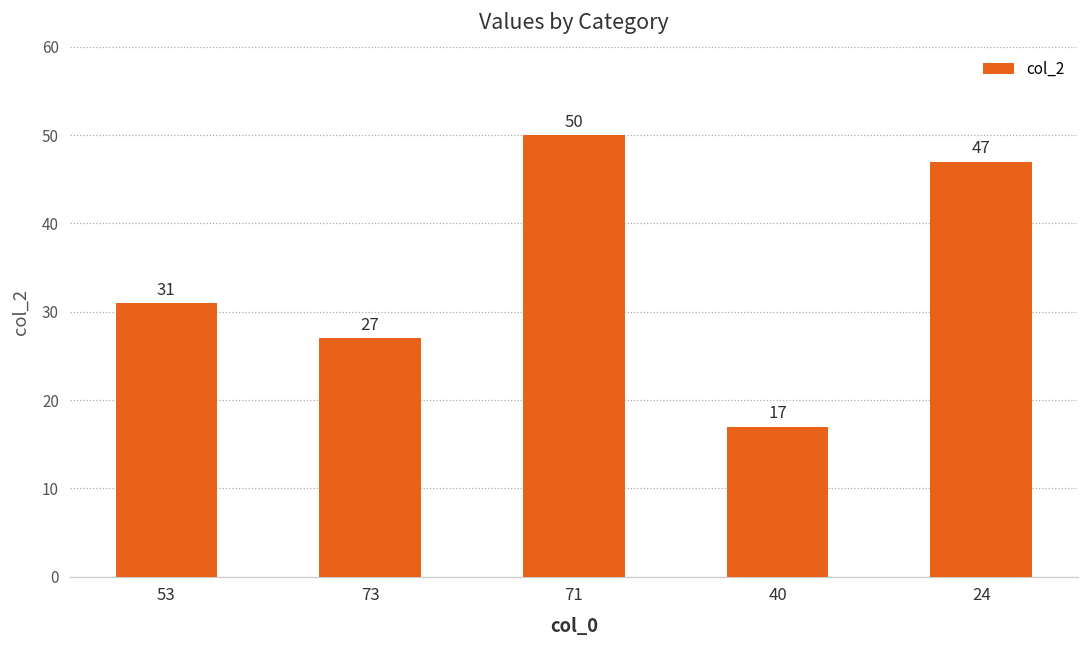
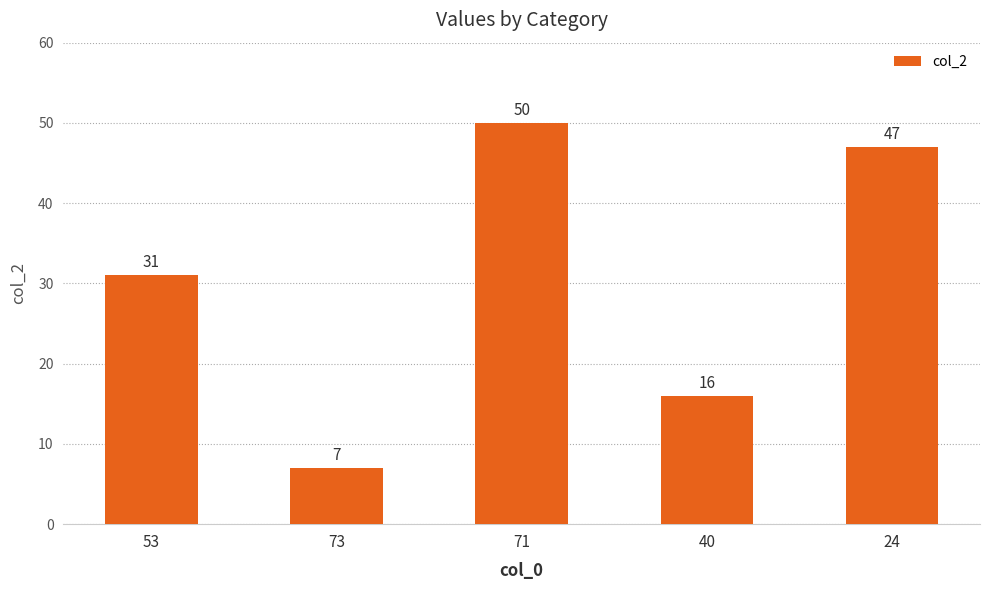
73: 27 -> 7
40: 17 -> 16
